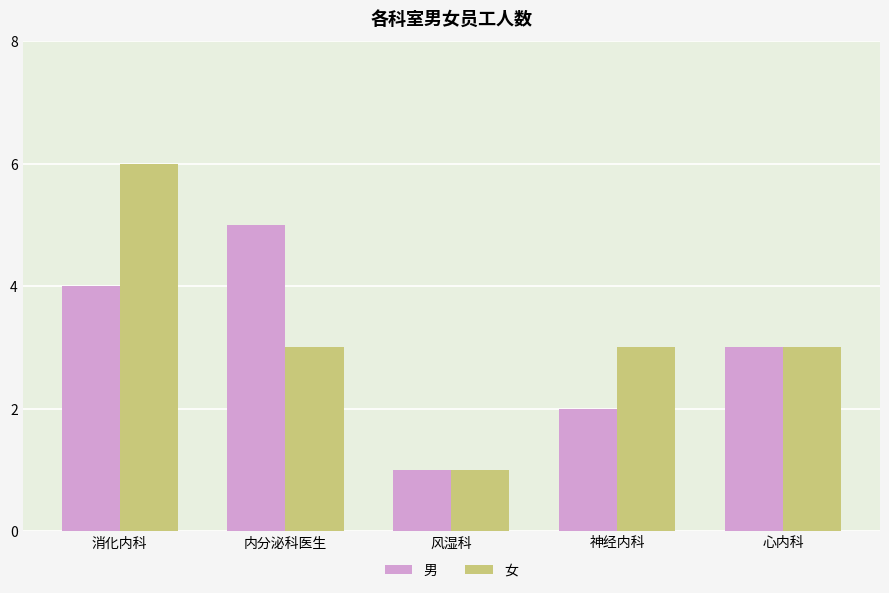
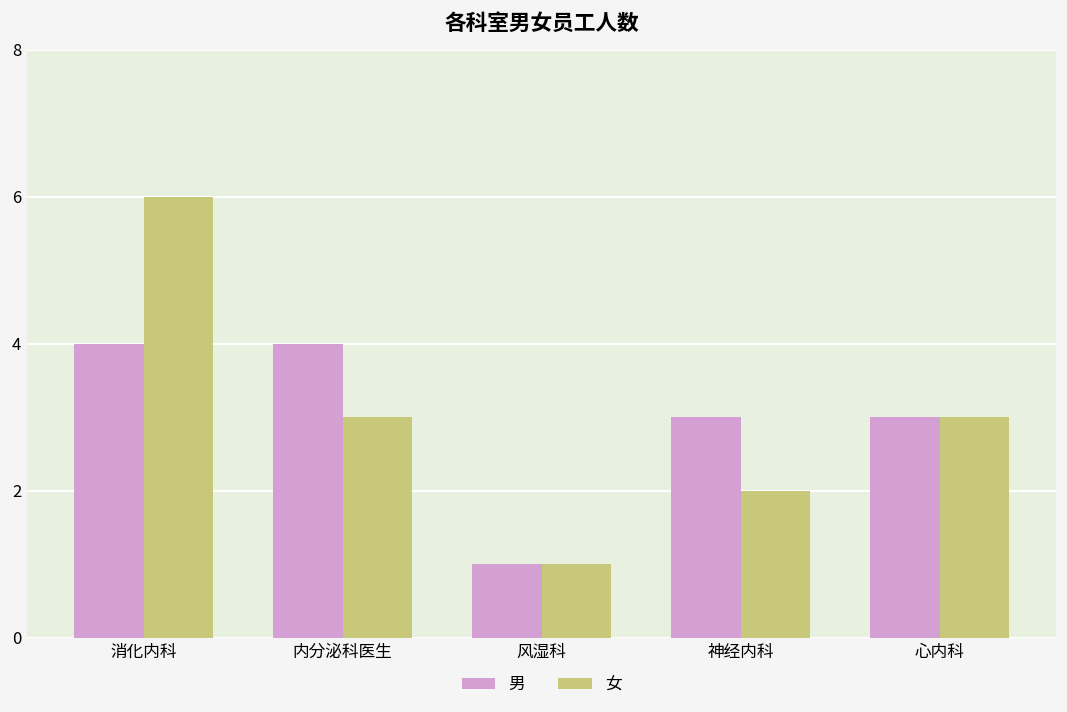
男, 内分泌科医生: 5 -> 4
男, 神经内科: 2 -> 3
女, 神经内科: 3 -> 2
